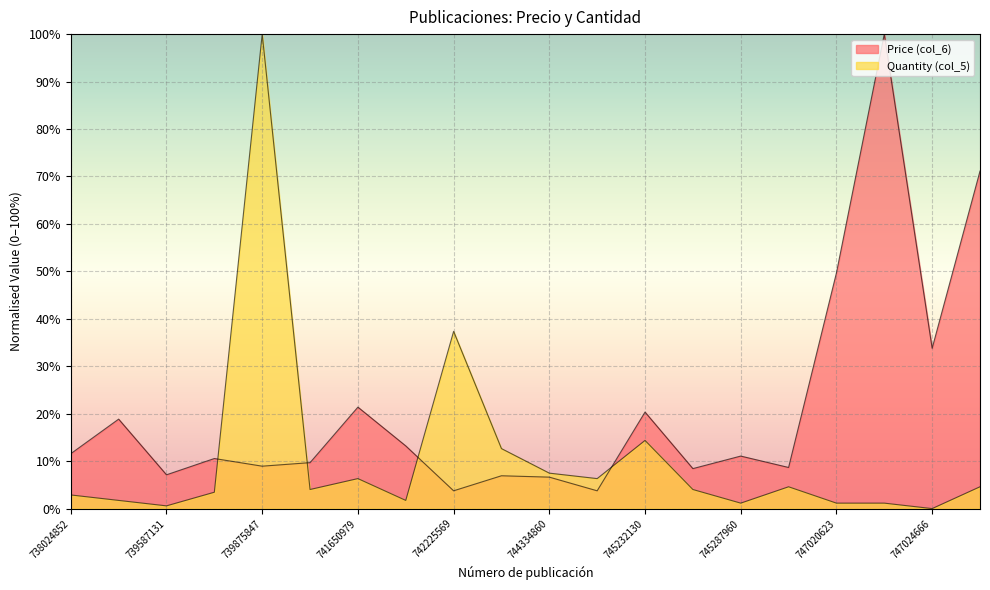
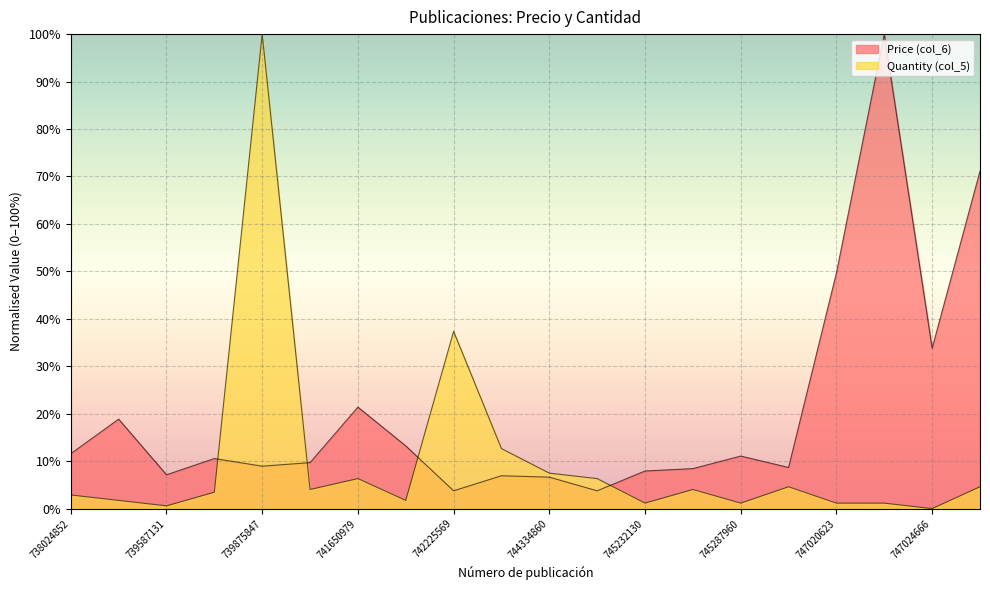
Price (col_6), 745232130: 20% -> 8%
Quantity (col_5), 745232130: 14% -> 1%
